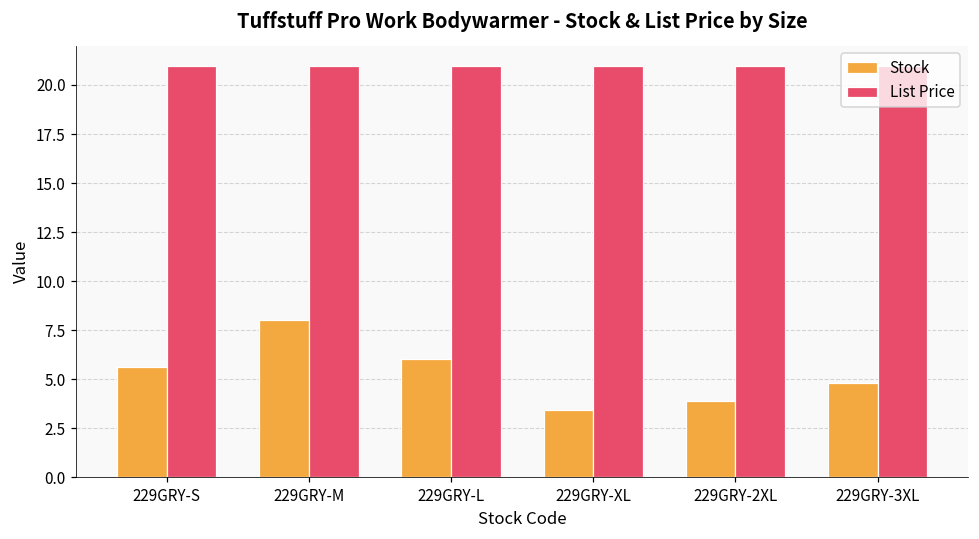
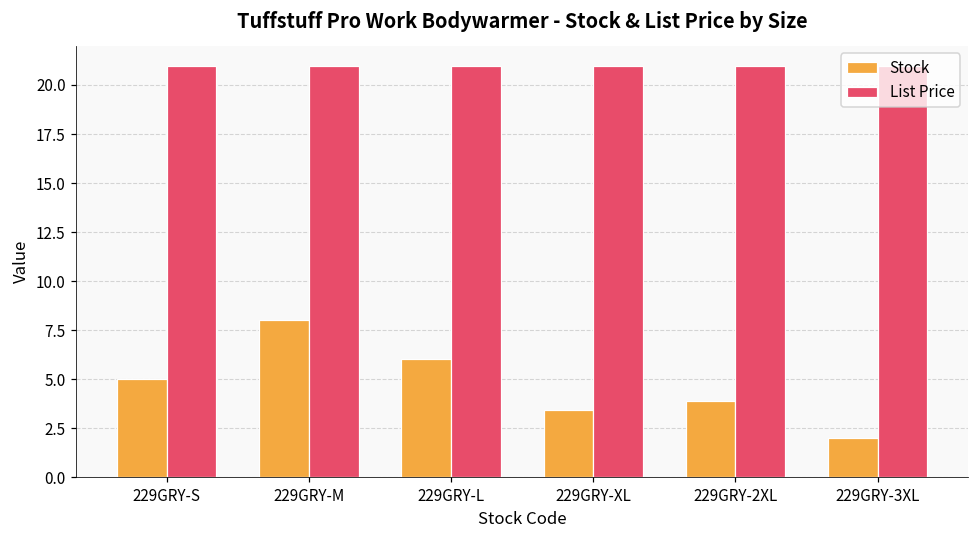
Stock, 229GRY-S: 5.6 -> 5.0
Stock, 229GRY-3XL: 4.8 -> 2.0
